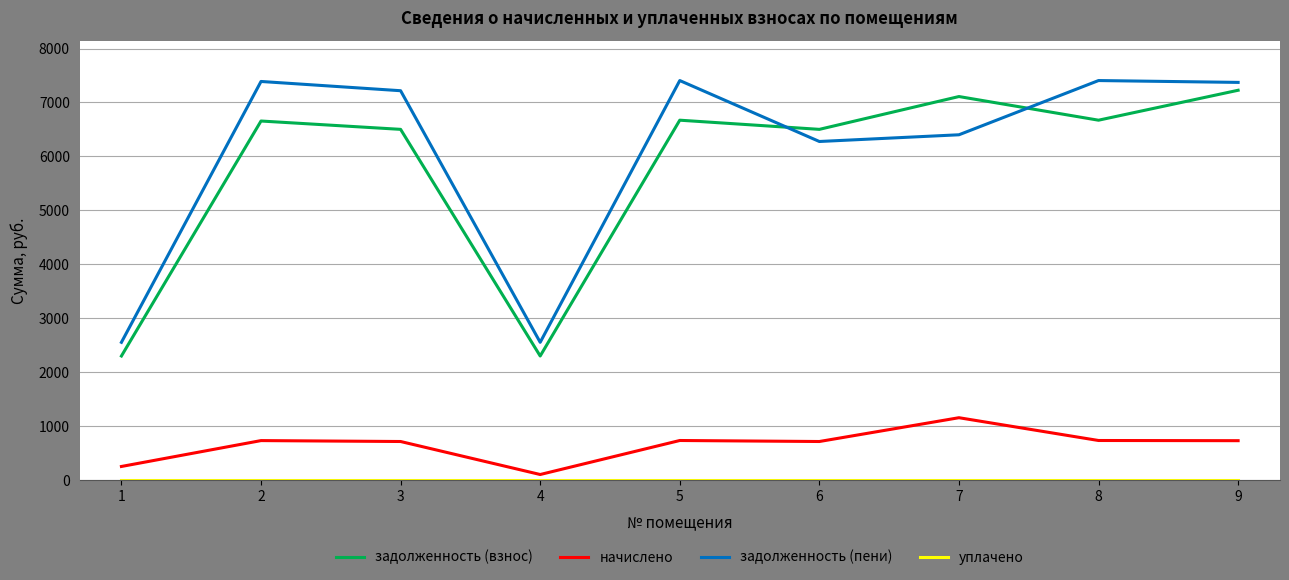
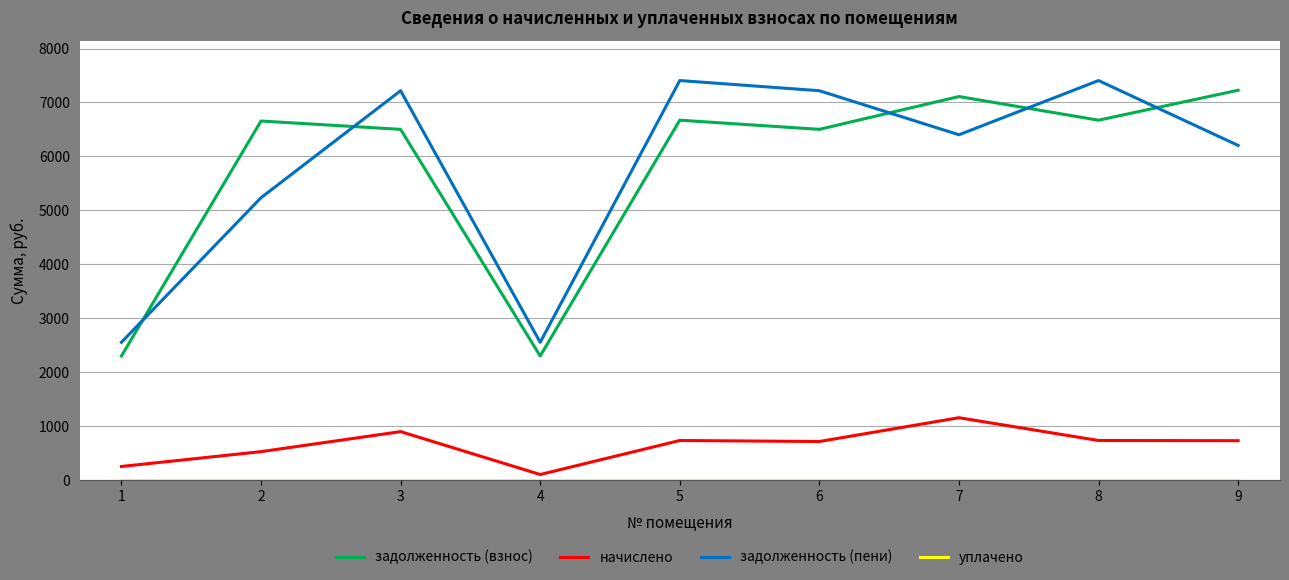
начислено, 2: 700 -> 500
задолженность (пени), 2: 7400 -> 5200
начислено, 3: 700 -> 900
задолженность (пени), 6: 6300 -> 7200
задолженность (пени), 9: 7400 -> 6200
